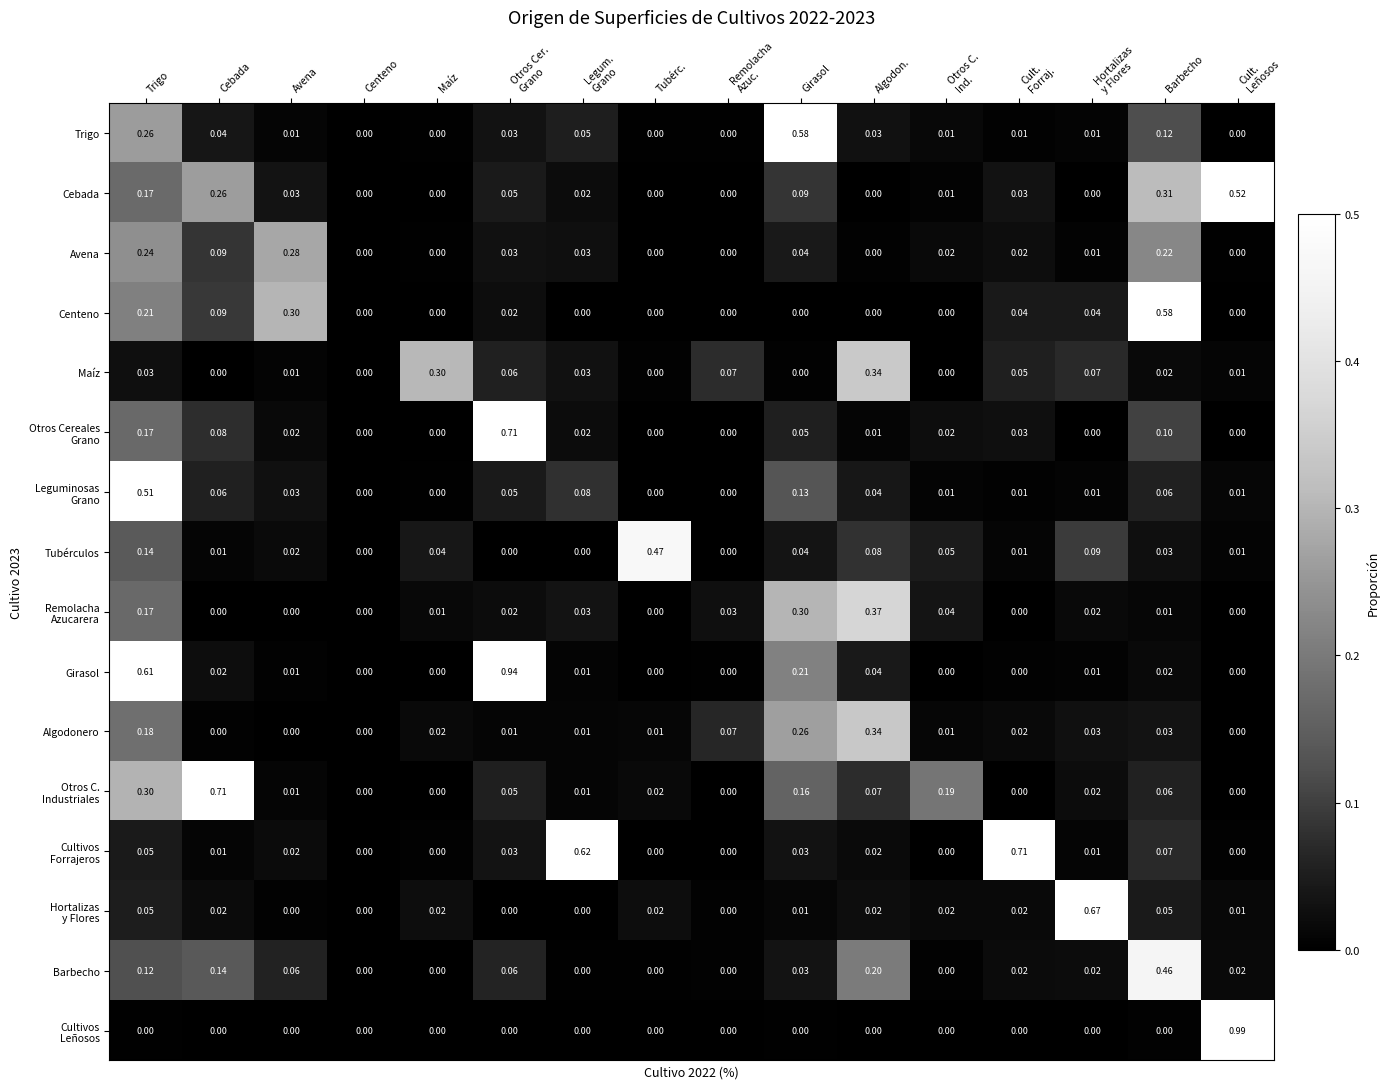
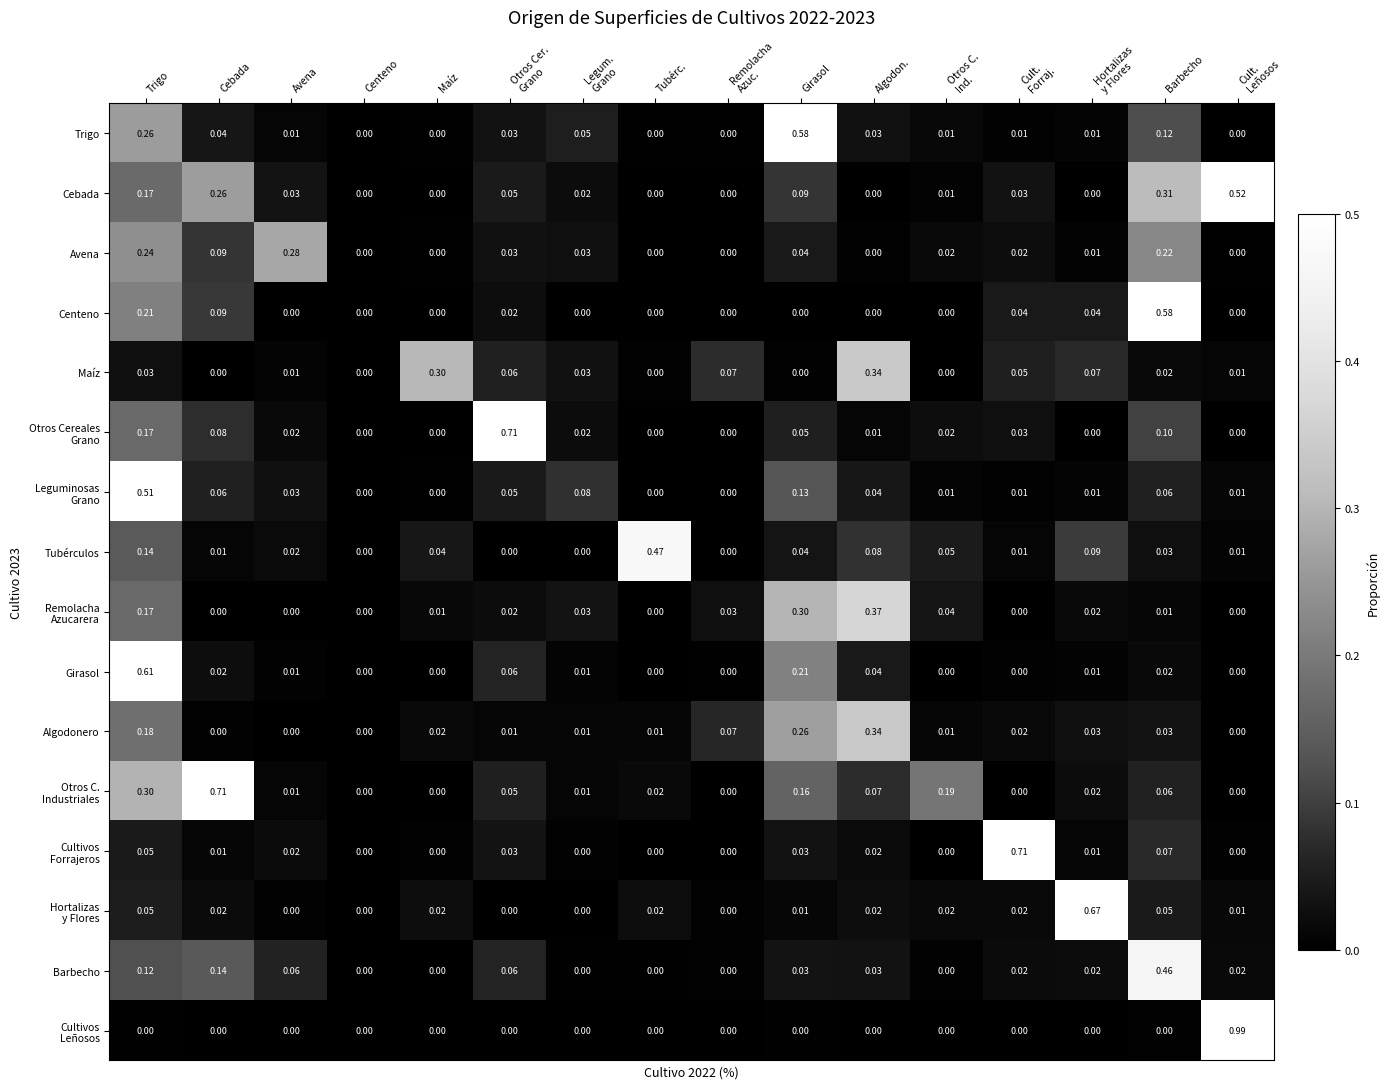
Centeno, Avena: 0.30 -> 0.00
Girasol, Otros Cer. Grano: 0.94 -> 0.06
Cultivos Forrajeros, Legum. Grano: 0.62 -> 0.00
Barbecho, Algodon.: 0.20 -> 0.03
